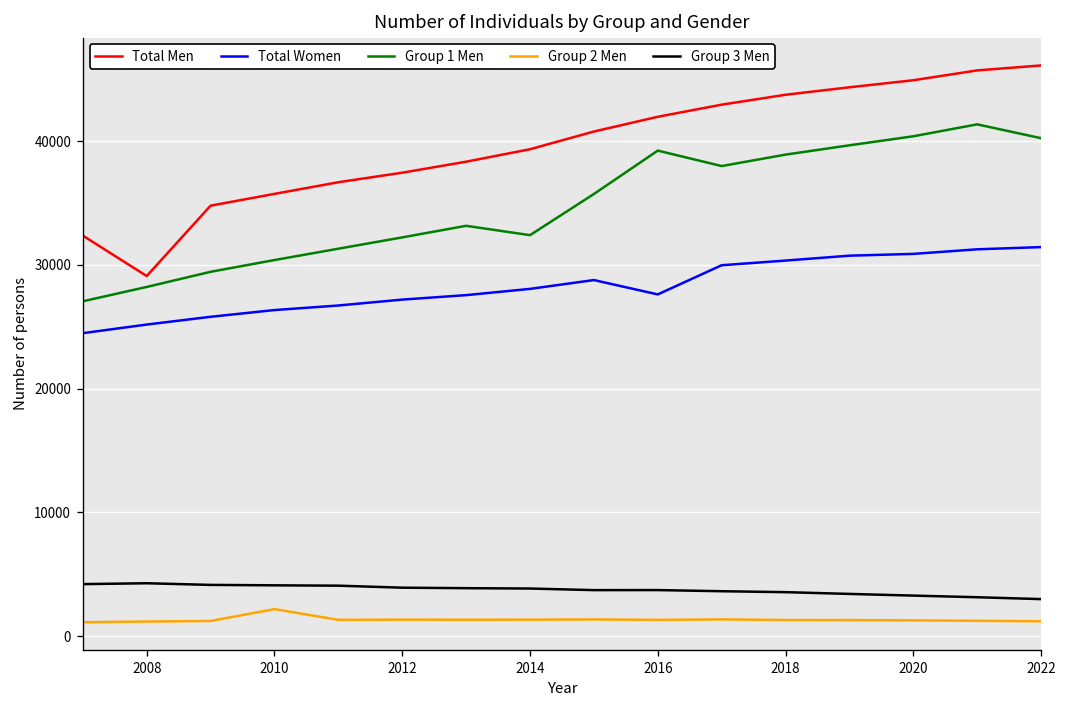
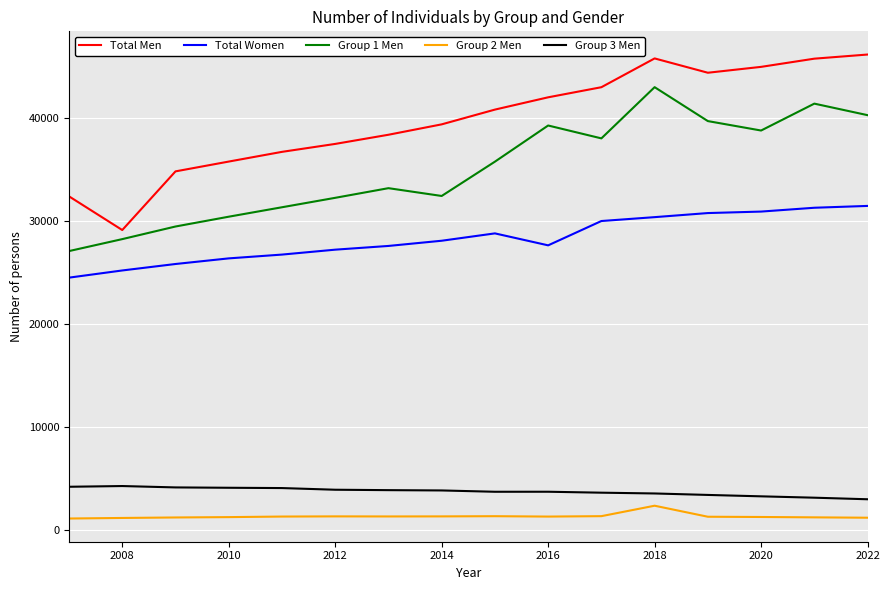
Group 2 Men, 2010: 2200 -> 1300
Total Men, 2018: 43700 -> 45700
Group 1 Men, 2018: 38900 -> 42900
Group 2 Men, 2018: 1300 -> 2400
Group 1 Men, 2020: 40400 -> 38700
